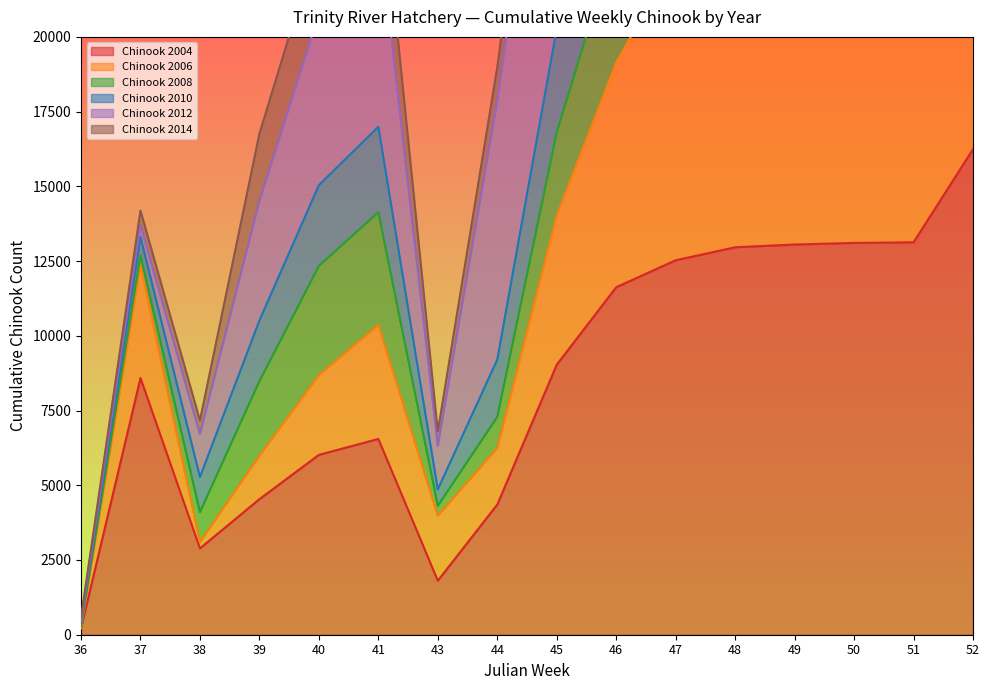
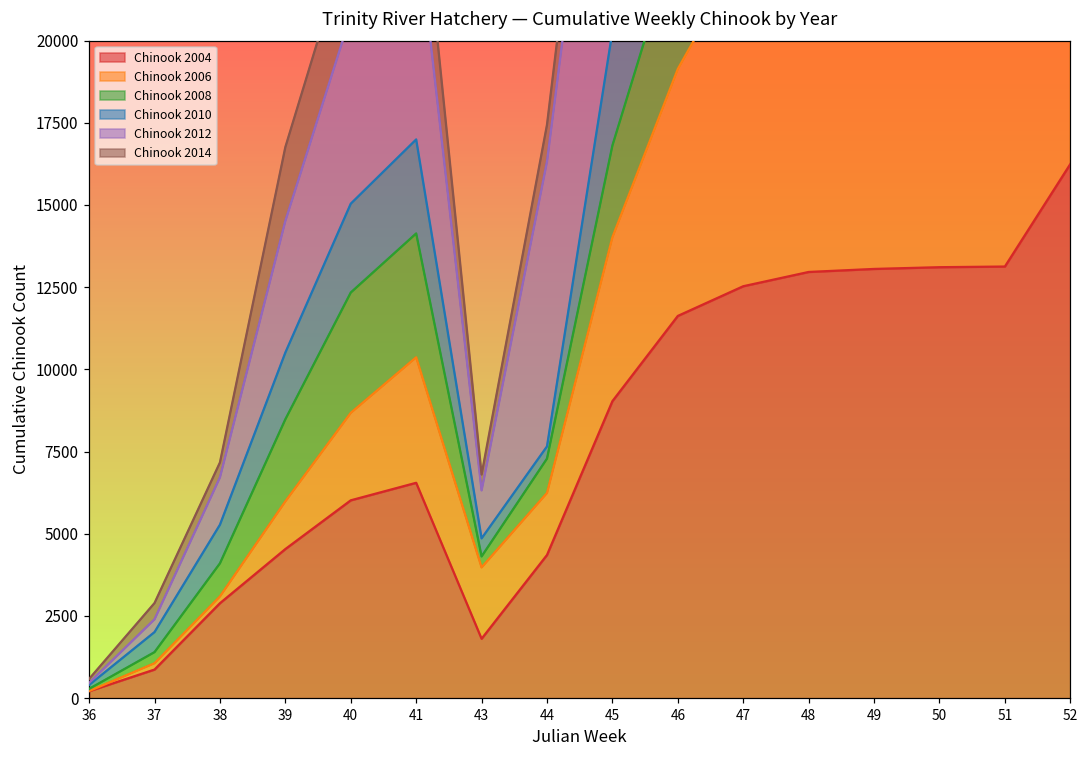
Chinook 2004, 37: 8600 -> 900
Chinook 2006, 37: 3800 -> 200
Chinook 2010, 44: 1900 -> 400
